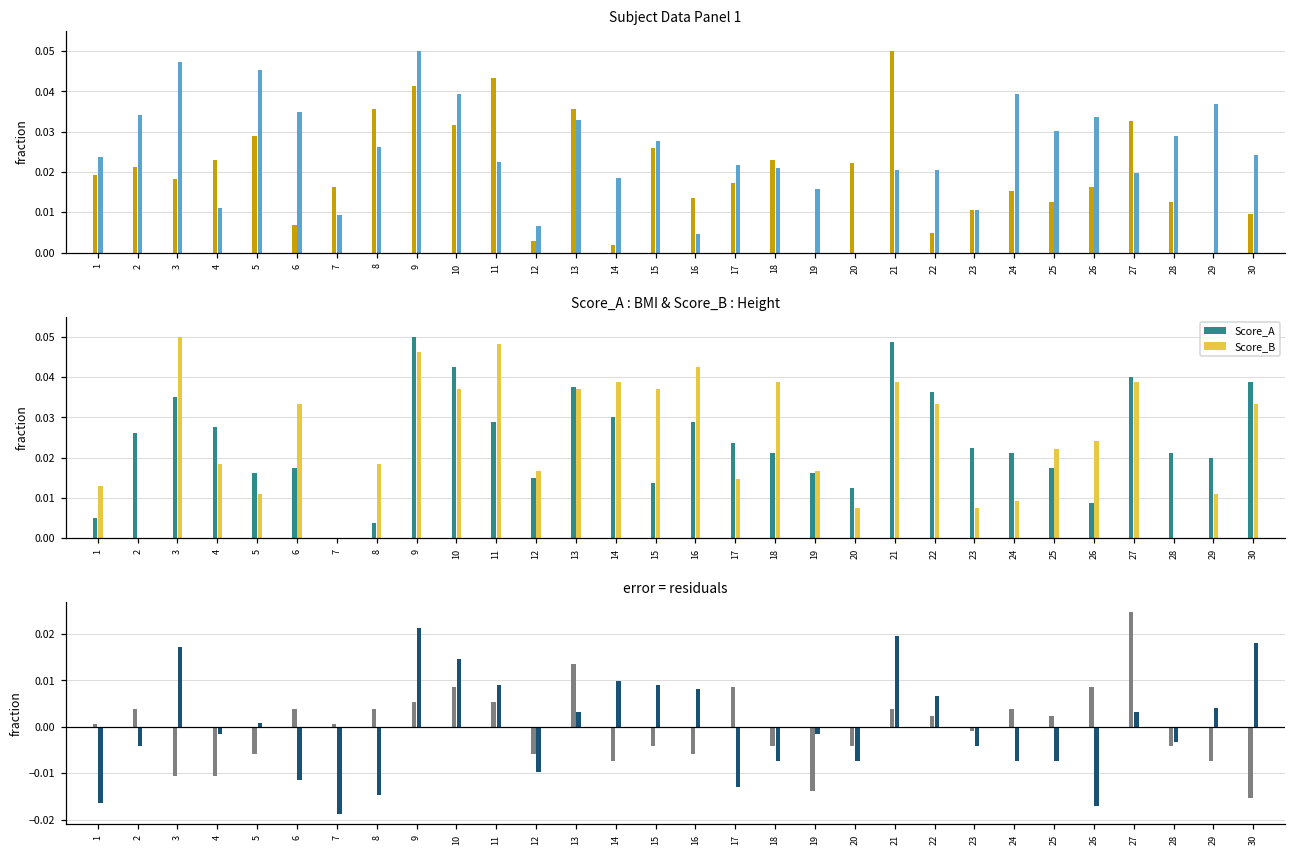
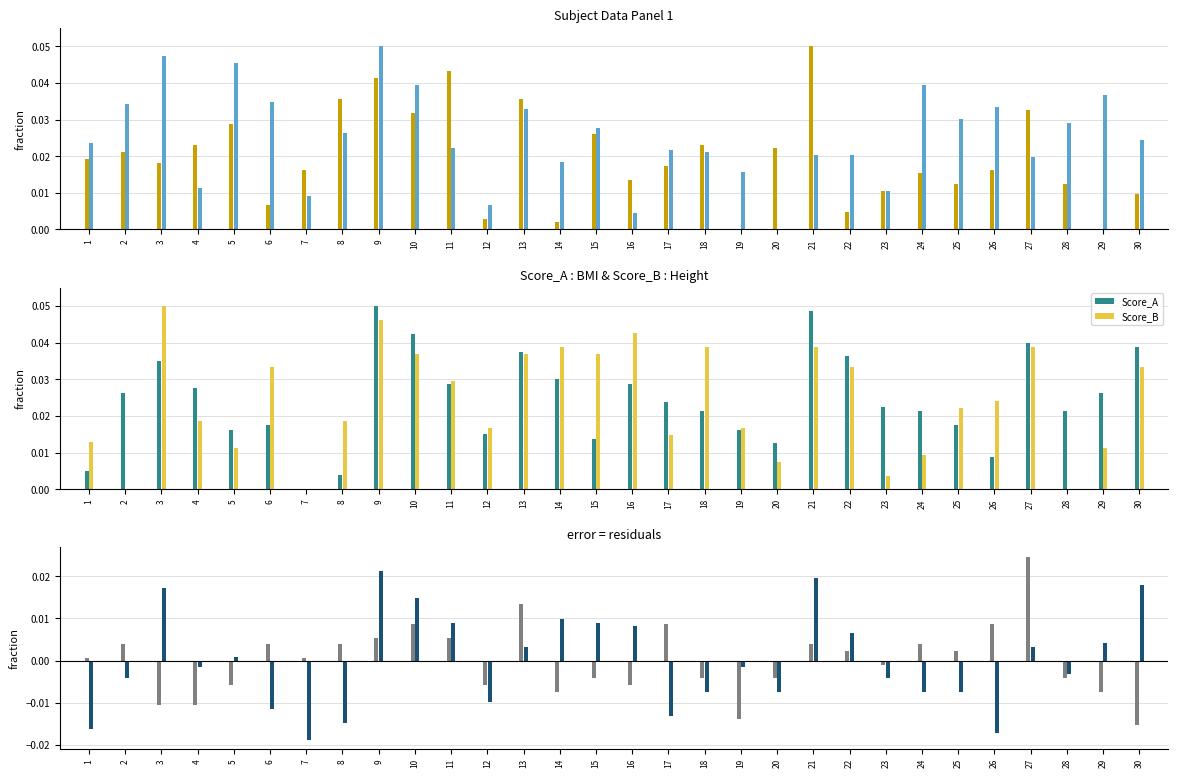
Score_A : BMI & Score_B : Height, Score_B, 11: 0.048 -> 0.030
Score_A : BMI & Score_B : Height, Score_B, 23: 0.007 -> 0.004
Score_A : BMI & Score_B : Height, Score_A, 29: 0.020 -> 0.026
